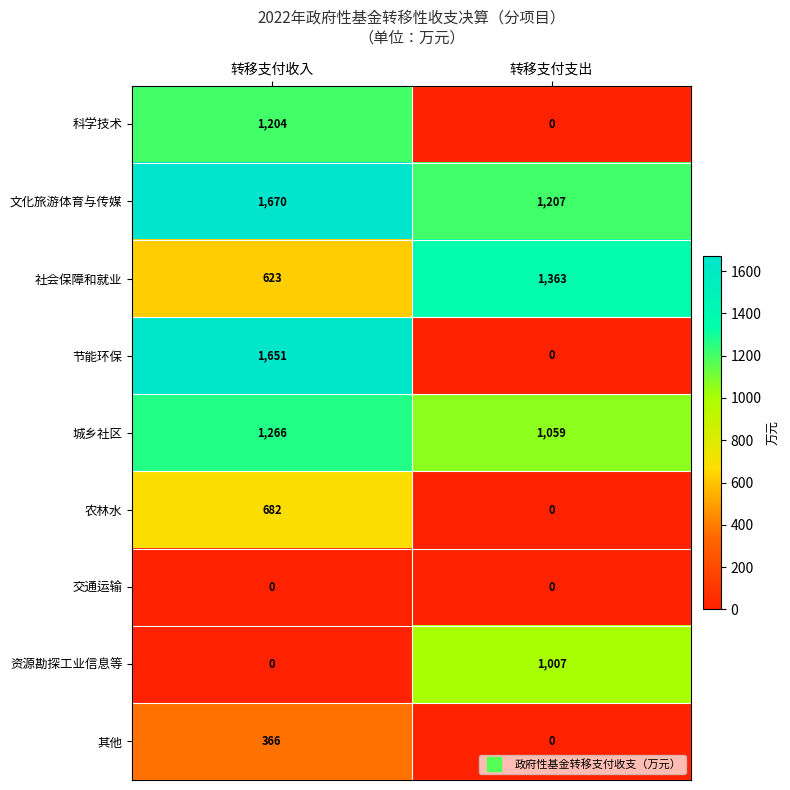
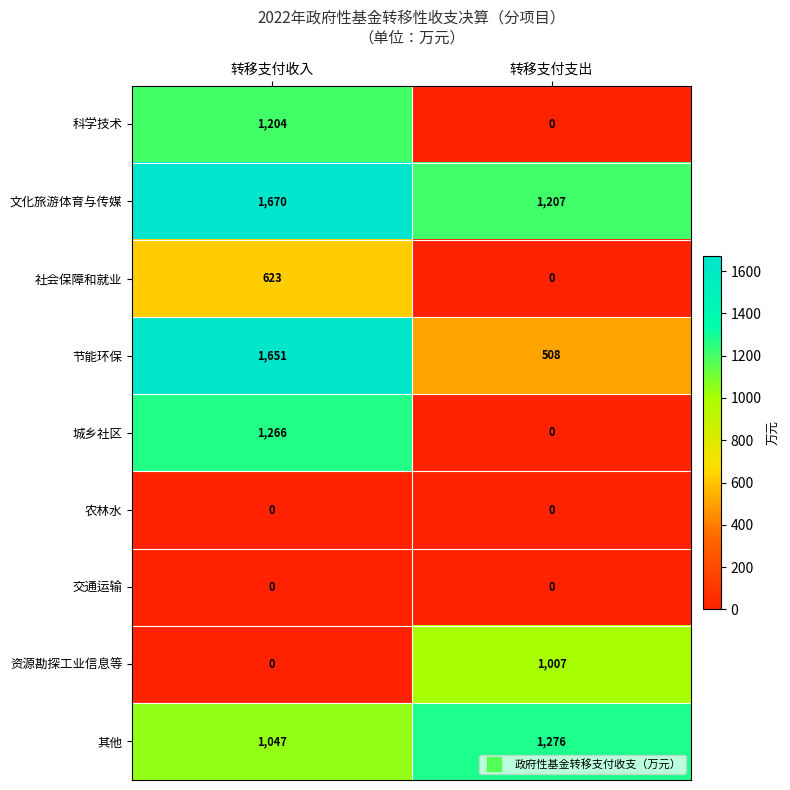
社会保障和就业, 转移支付支出: 1,363 -> 0
节能环保, 转移支付支出: 0 -> 508
城乡社区, 转移支付支出: 1,059 -> 0
农林水, 转移支付收入: 682 -> 0
其他, 转移支付收入: 366 -> 1,047
其他, 转移支付支出: 0 -> 1,276
